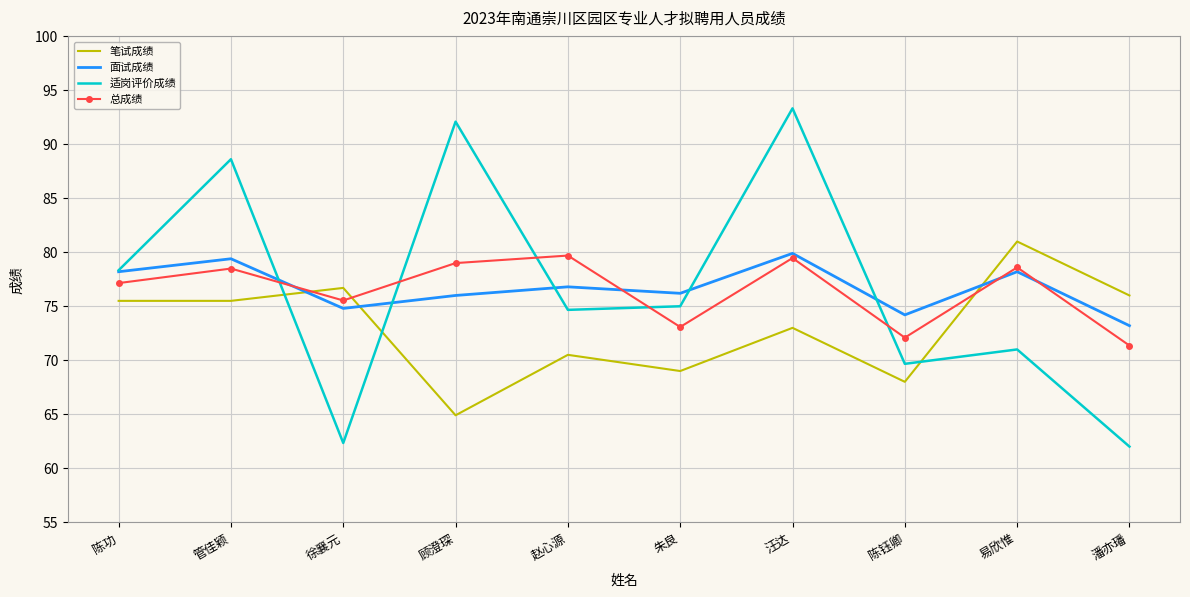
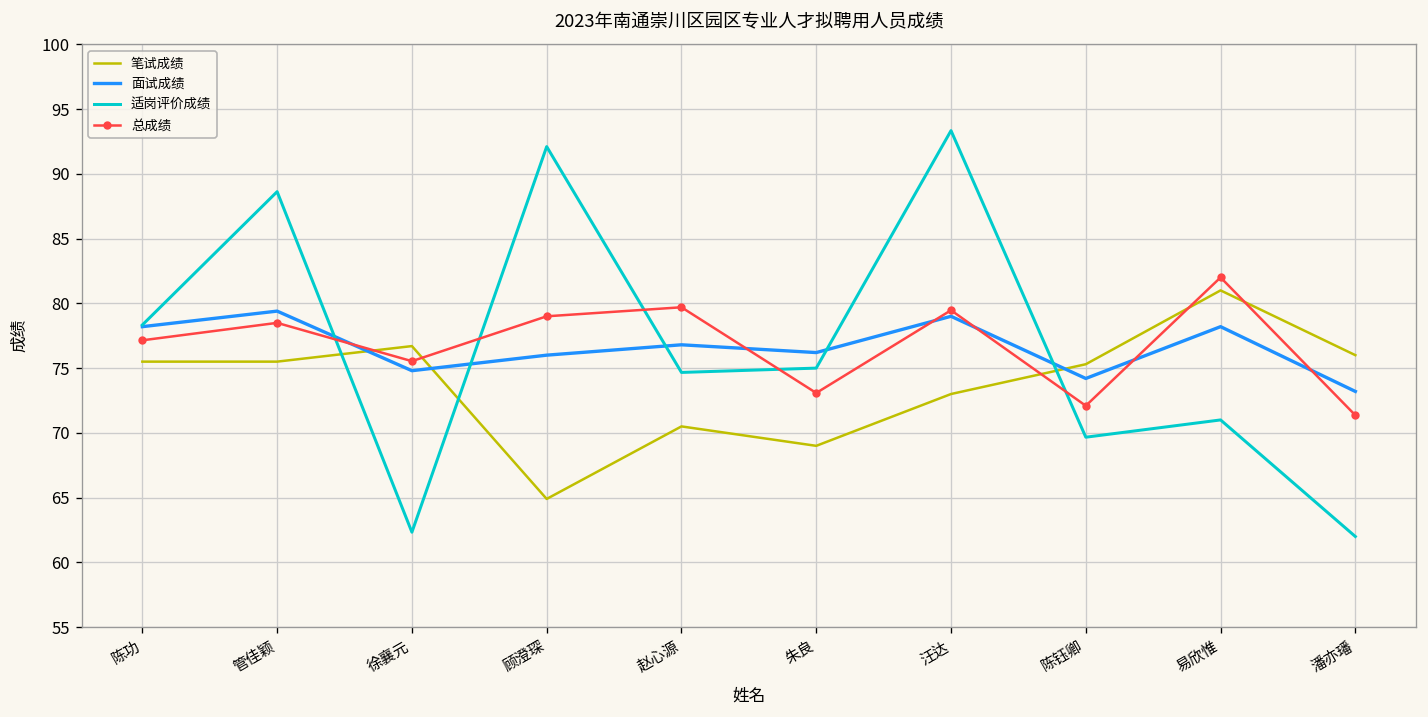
面试成绩, 汪达: 79.9 -> 79.0
笔试成绩, 陈钰卿: 68.0 -> 75.3
总成绩, 易欣惟: 78.6 -> 82.0
